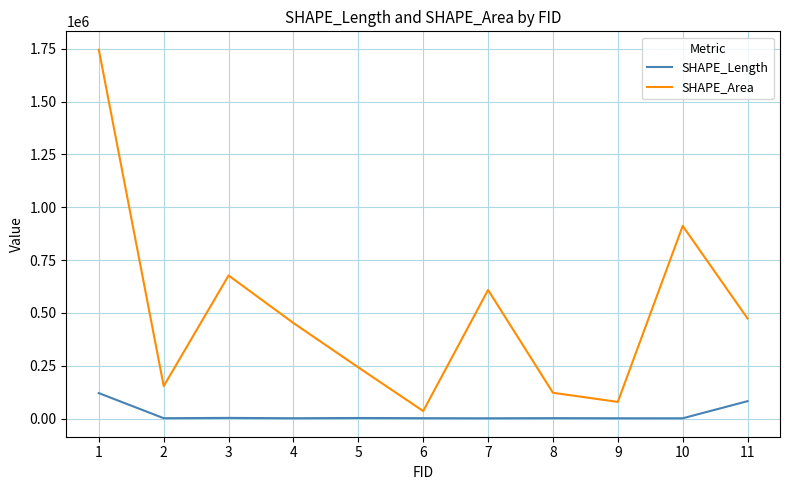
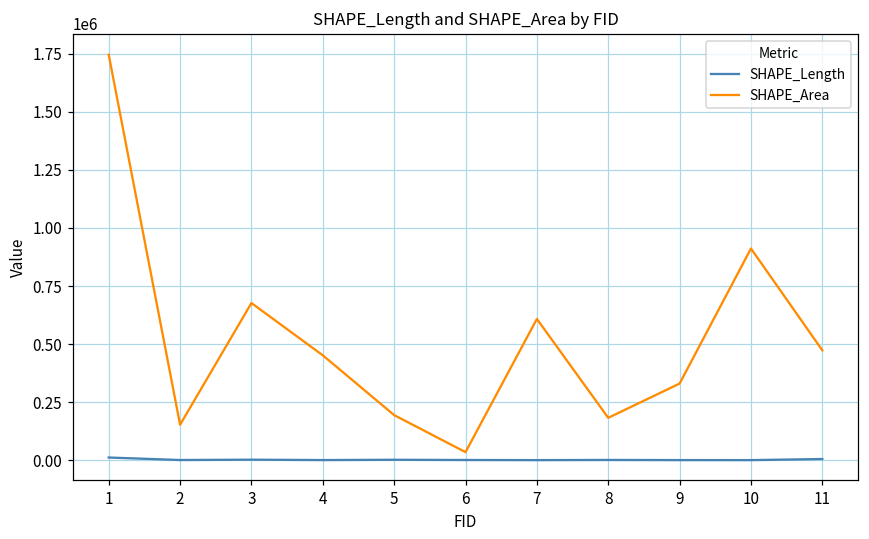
SHAPE_Length, 1: 120000 -> 10000
SHAPE_Area, 5: 240000 -> 190000
SHAPE_Area, 8: 120000 -> 180000
SHAPE_Area, 9: 80000 -> 330000
SHAPE_Length, 11: 80000 -> 10000
